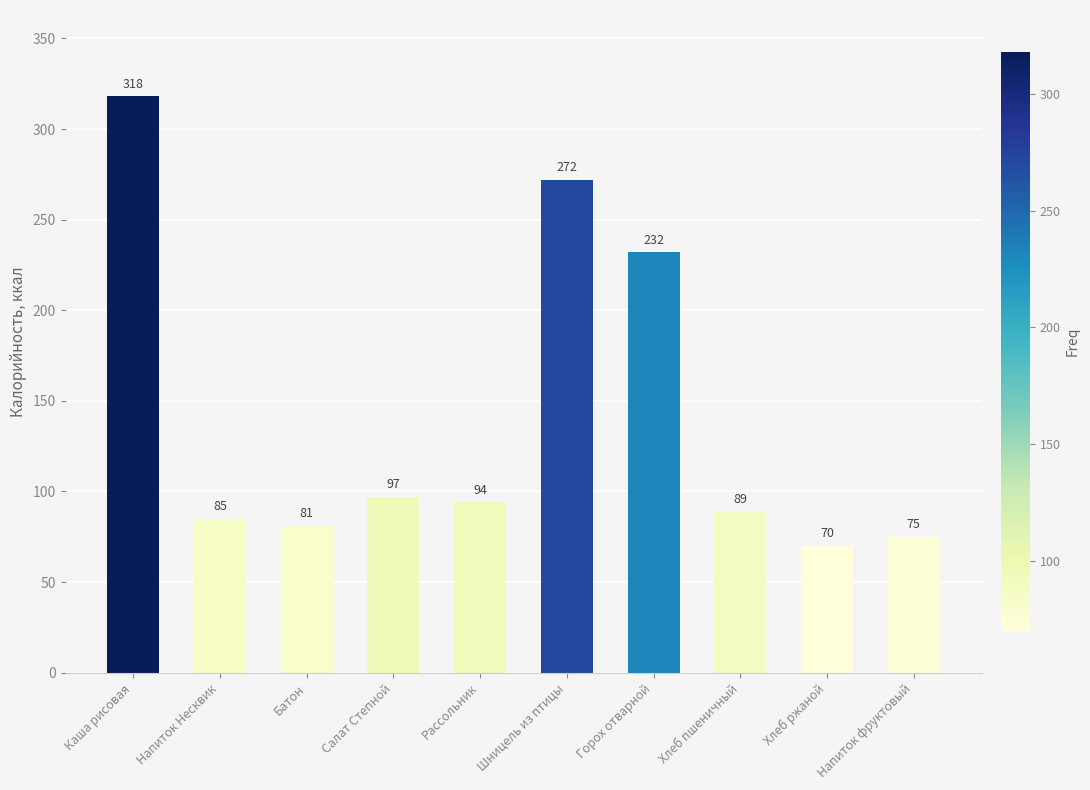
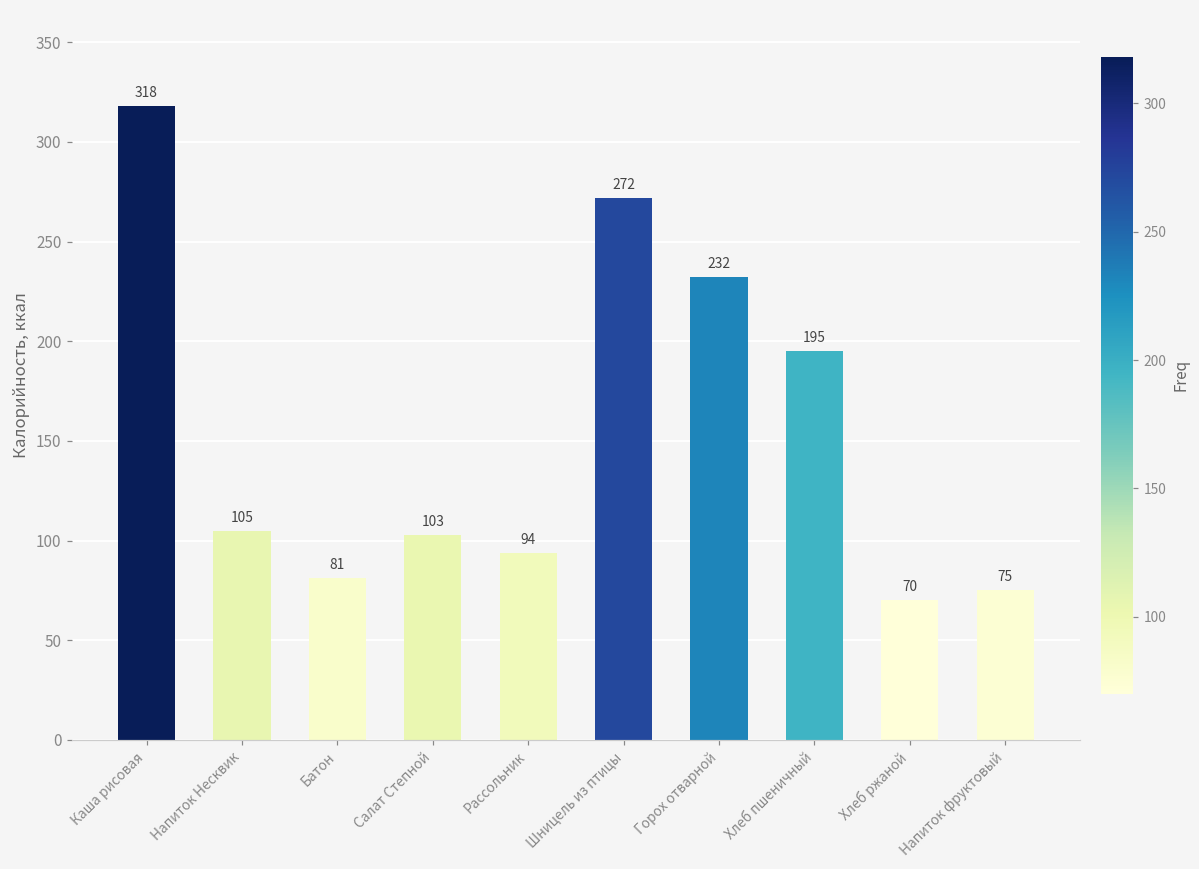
Напиток Несквик: 85 -> 105
Салат Степной: 97 -> 103
Хлеб пшеничный: 89 -> 195
